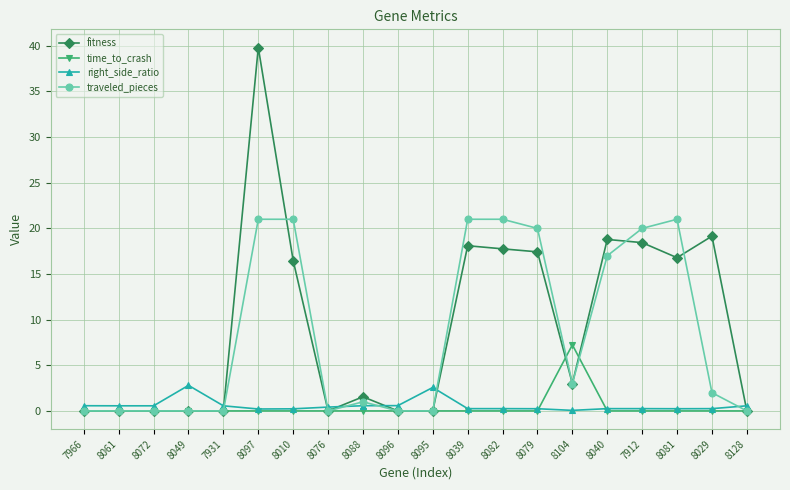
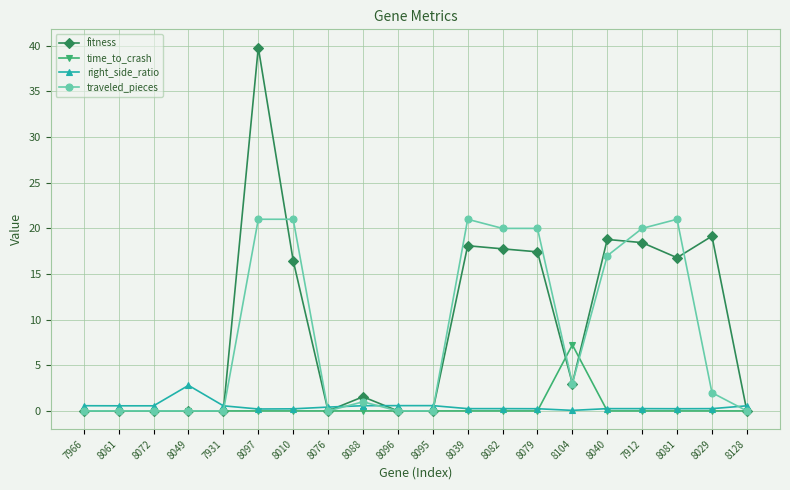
right_side_ratio, 8095: 3 -> 1
traveled_pieces, 8082: 21 -> 20
